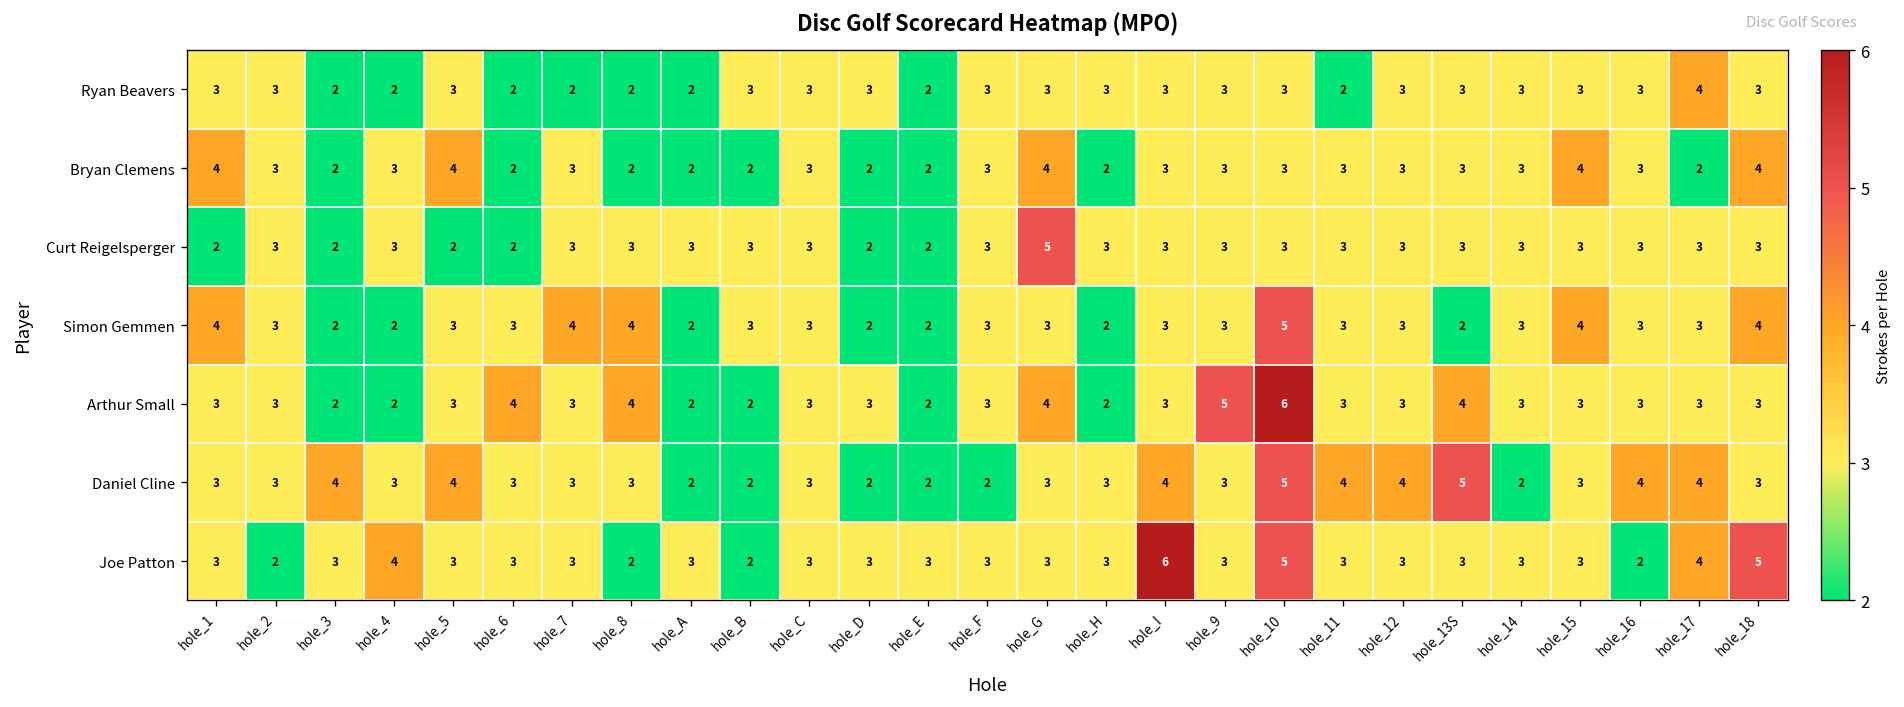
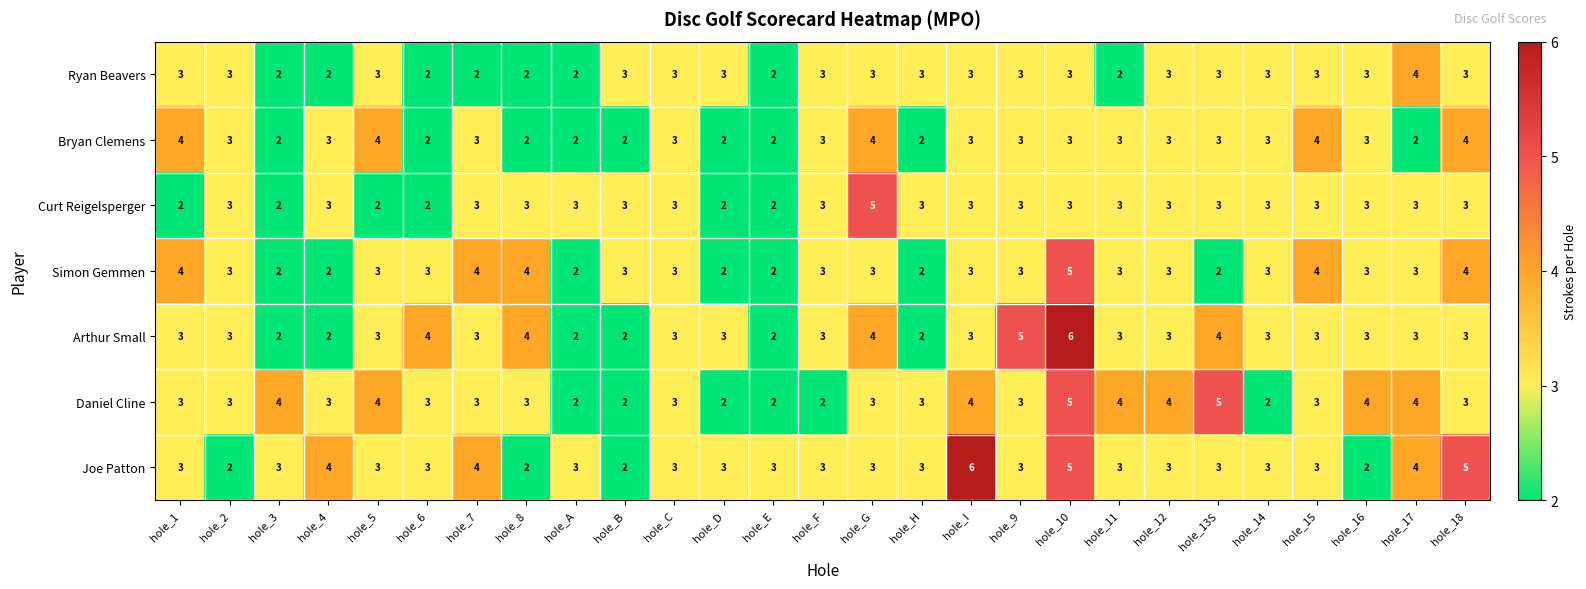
Joe Patton, hole_7: 3 -> 4
